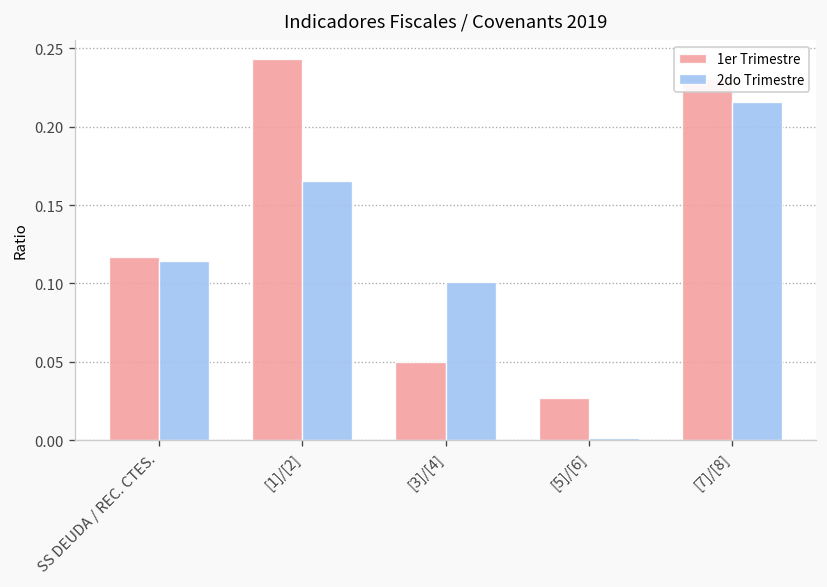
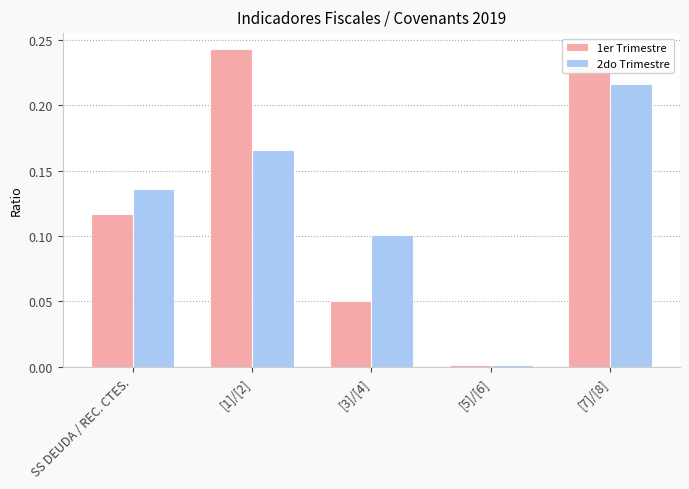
2do Trimestre, SS DEUDA / REC. CTES.: 0.114 -> 0.136
1er Trimestre, [5]/[6]: 0.027 -> 0.001
